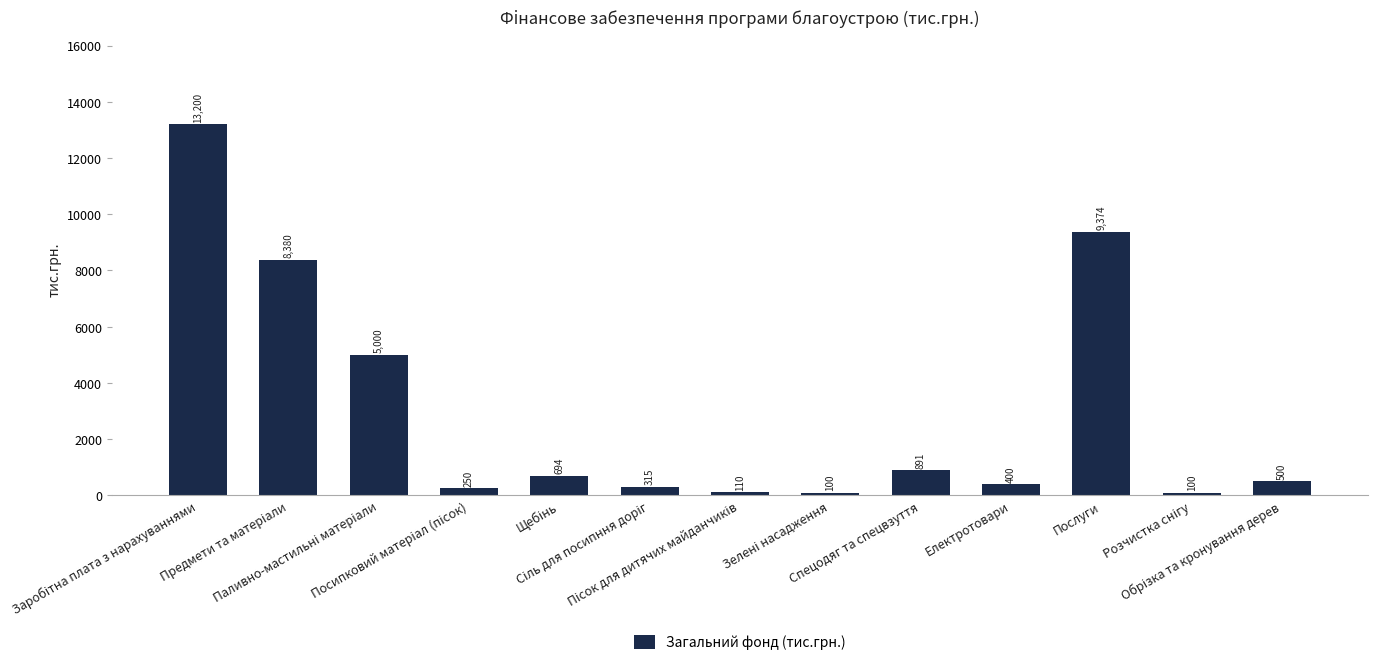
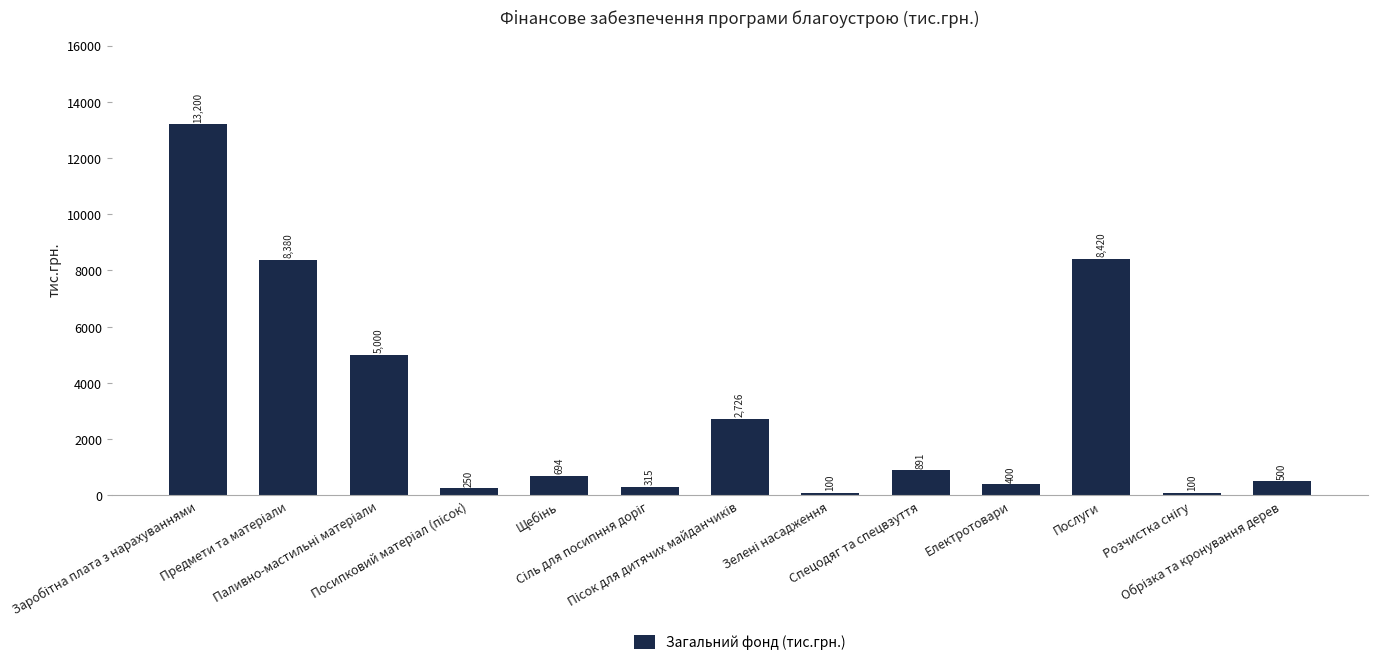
Пісок для дитячих майданчиків: 110 -> 2,726
Послуги: 9,374 -> 8,420
